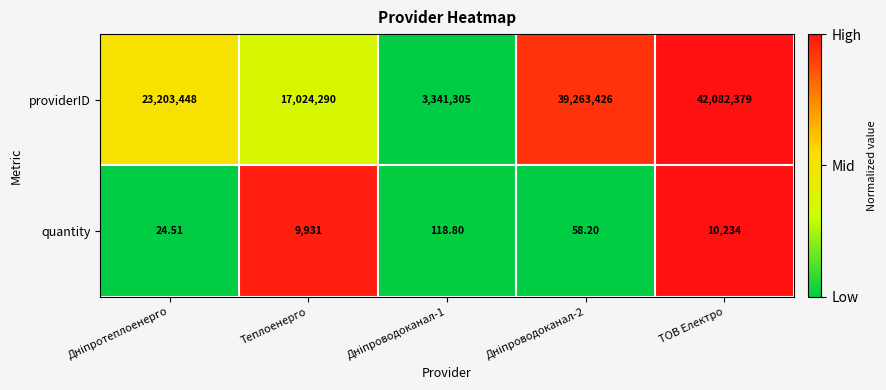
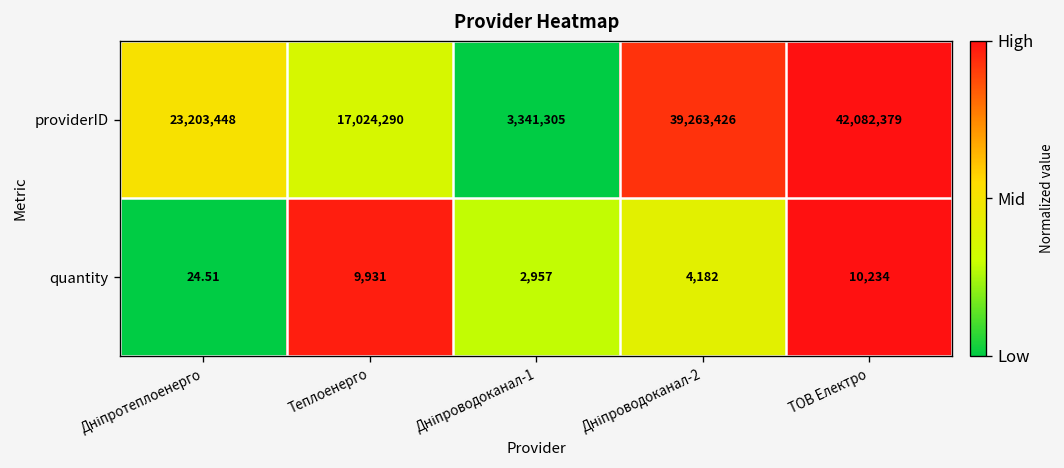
quantity, Дніпроводоканал-1: 118.80 -> 2,957
quantity, Дніпроводоканал-2: 58.20 -> 4,182
